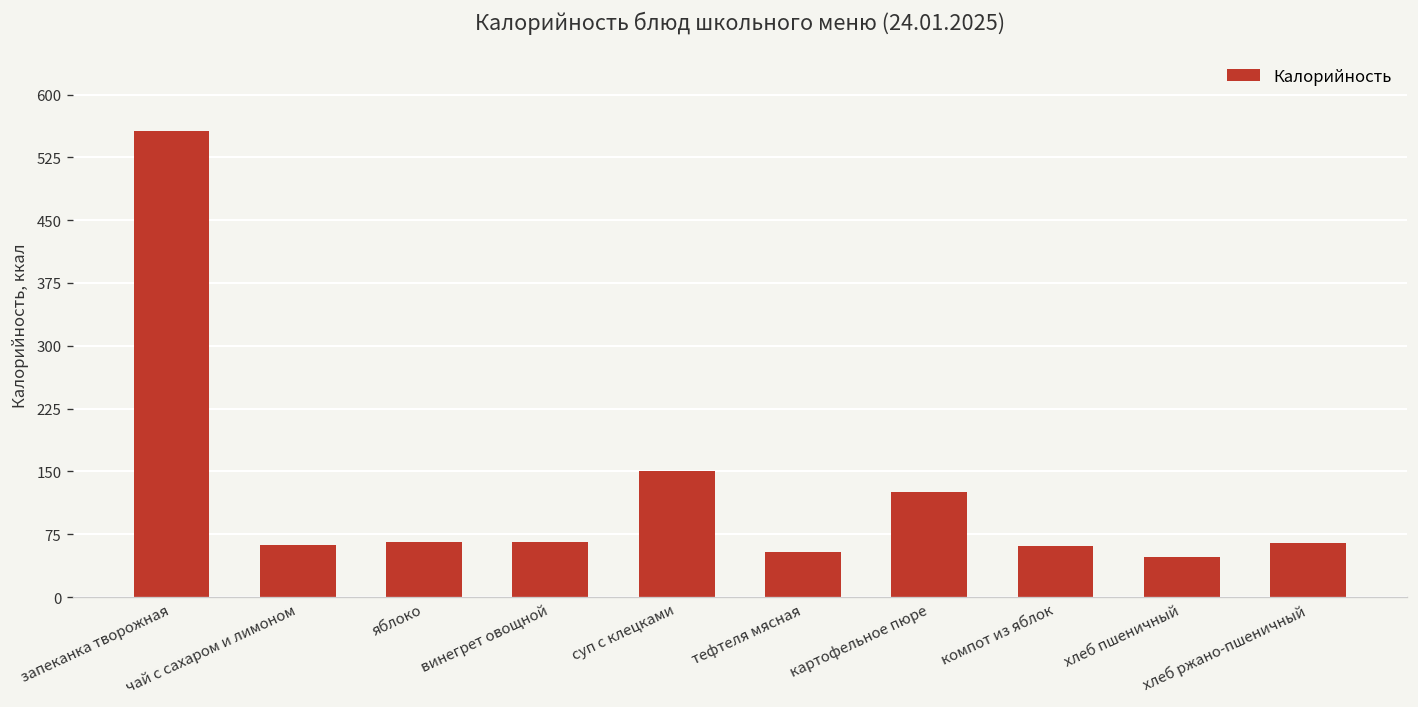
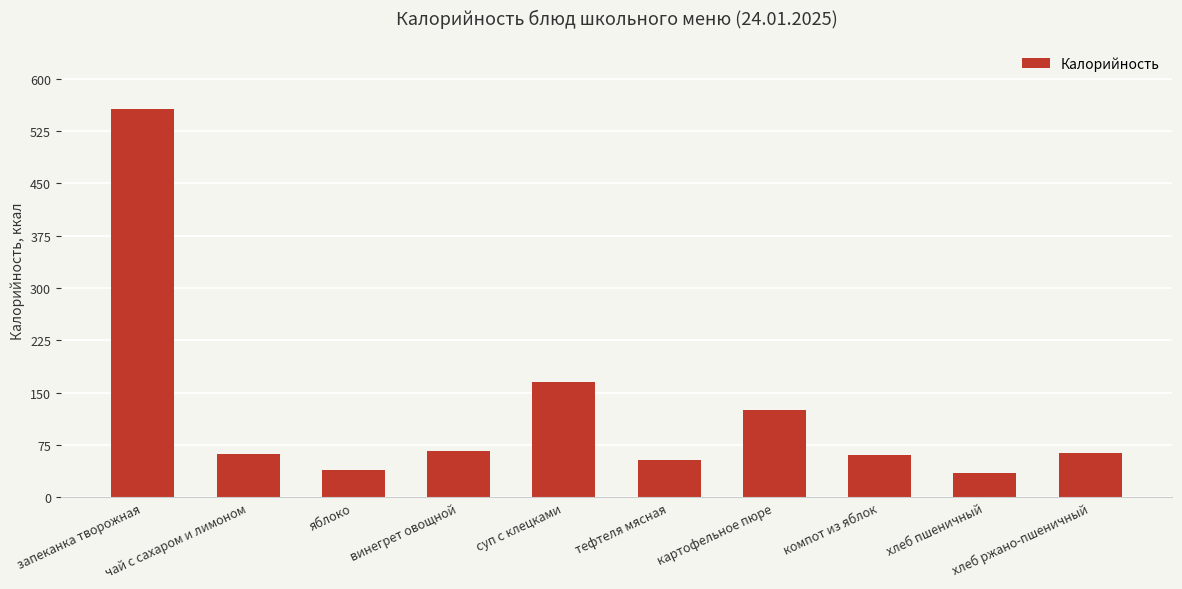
яблоко: 70 -> 40
суп с клецками: 150 -> 170
хлеб пшеничный: 50 -> 40
